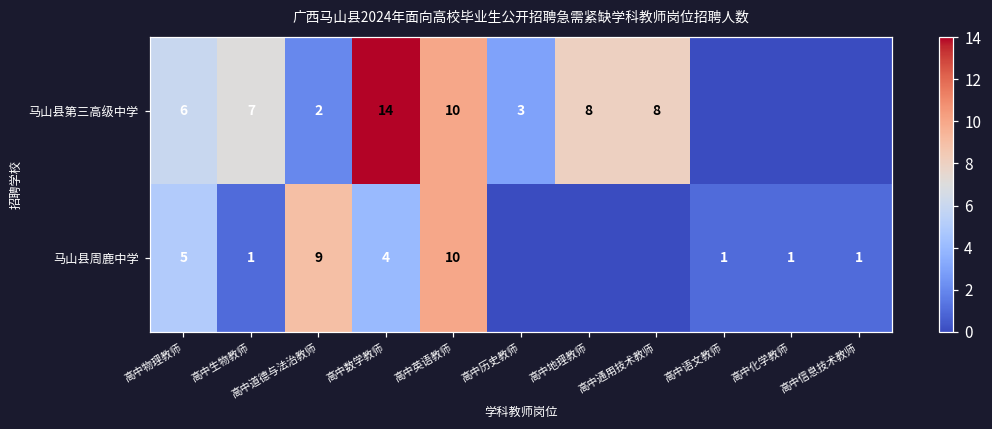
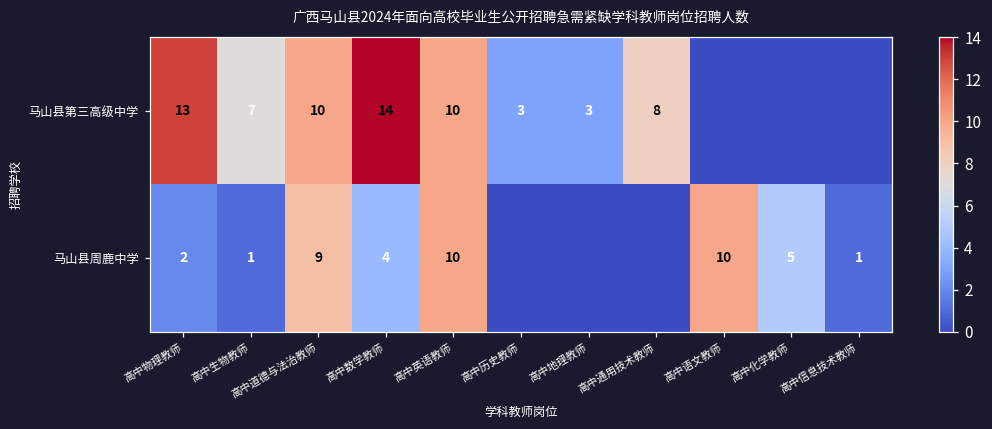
马山县第三高级中学, 高中物理教师: 6 -> 13
马山县第三高级中学, 高中道德与法治教师: 2 -> 10
马山县第三高级中学, 高中地理教师: 8 -> 3
马山县周鹿中学, 高中物理教师: 5 -> 2
马山县周鹿中学, 高中语文教师: 1 -> 10
马山县周鹿中学, 高中化学教师: 1 -> 5
